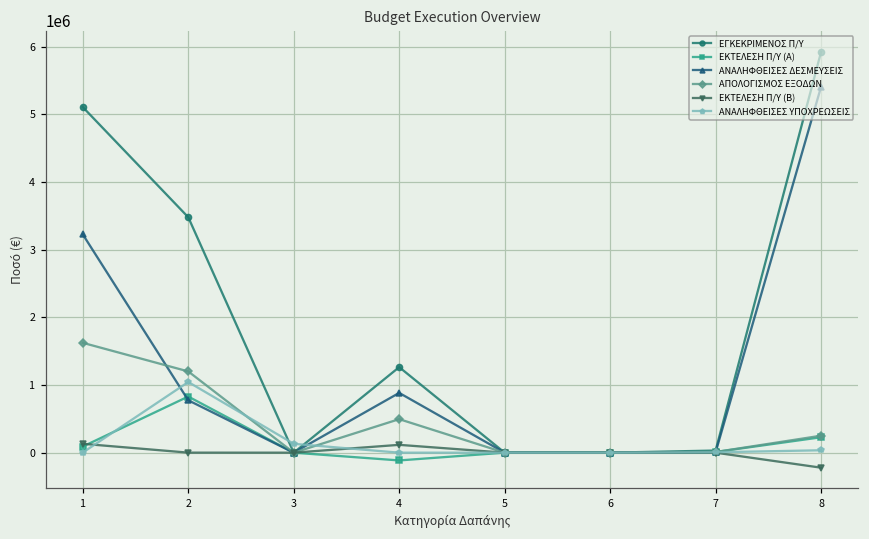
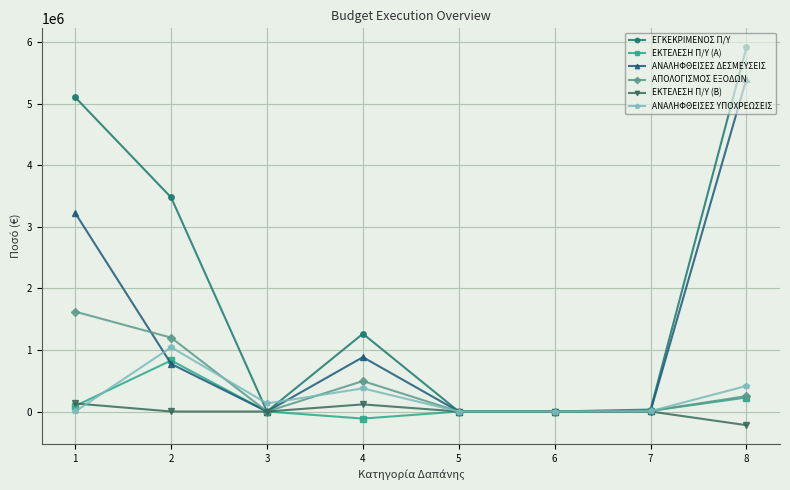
ΑΝΑΛΗΦΘΕΙΣΕΣ ΥΠΟΧΡΕΩΣΕΙΣ, 4: 0 -> 400000
ΑΝΑΛΗΦΘΕΙΣΕΣ ΥΠΟΧΡΕΩΣΕΙΣ, 8: 0 -> 400000
